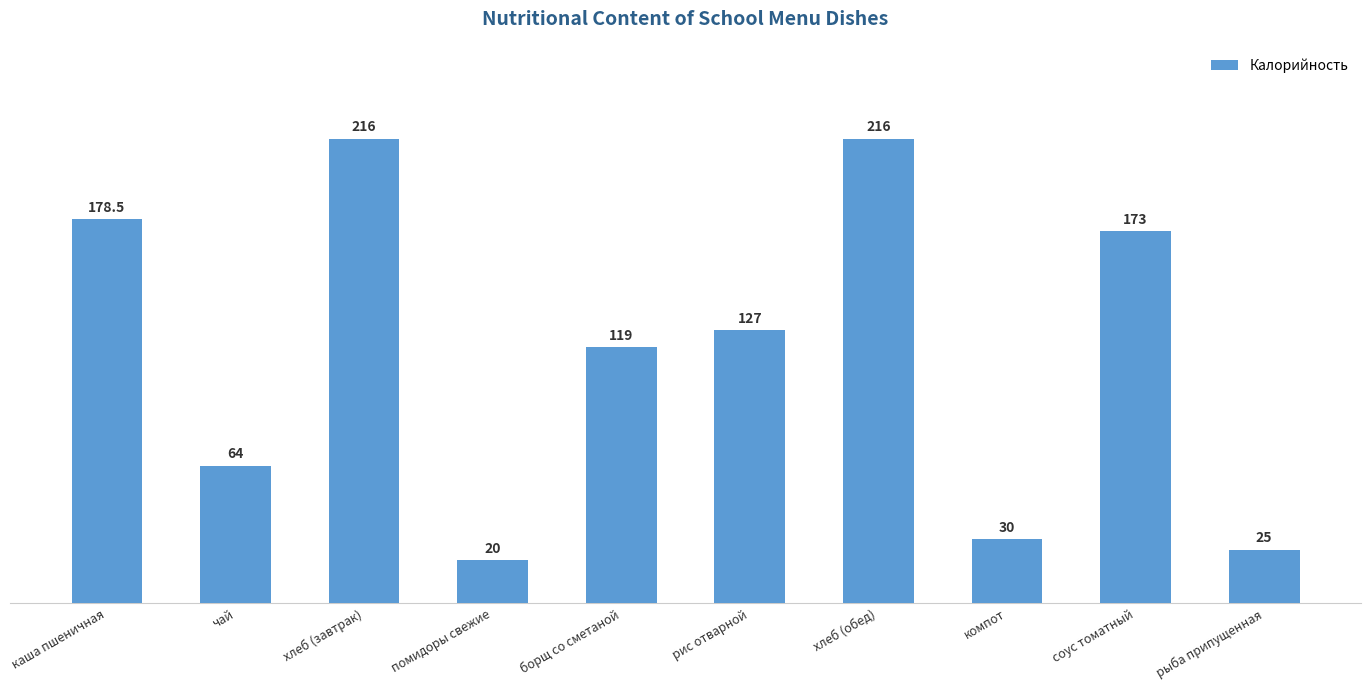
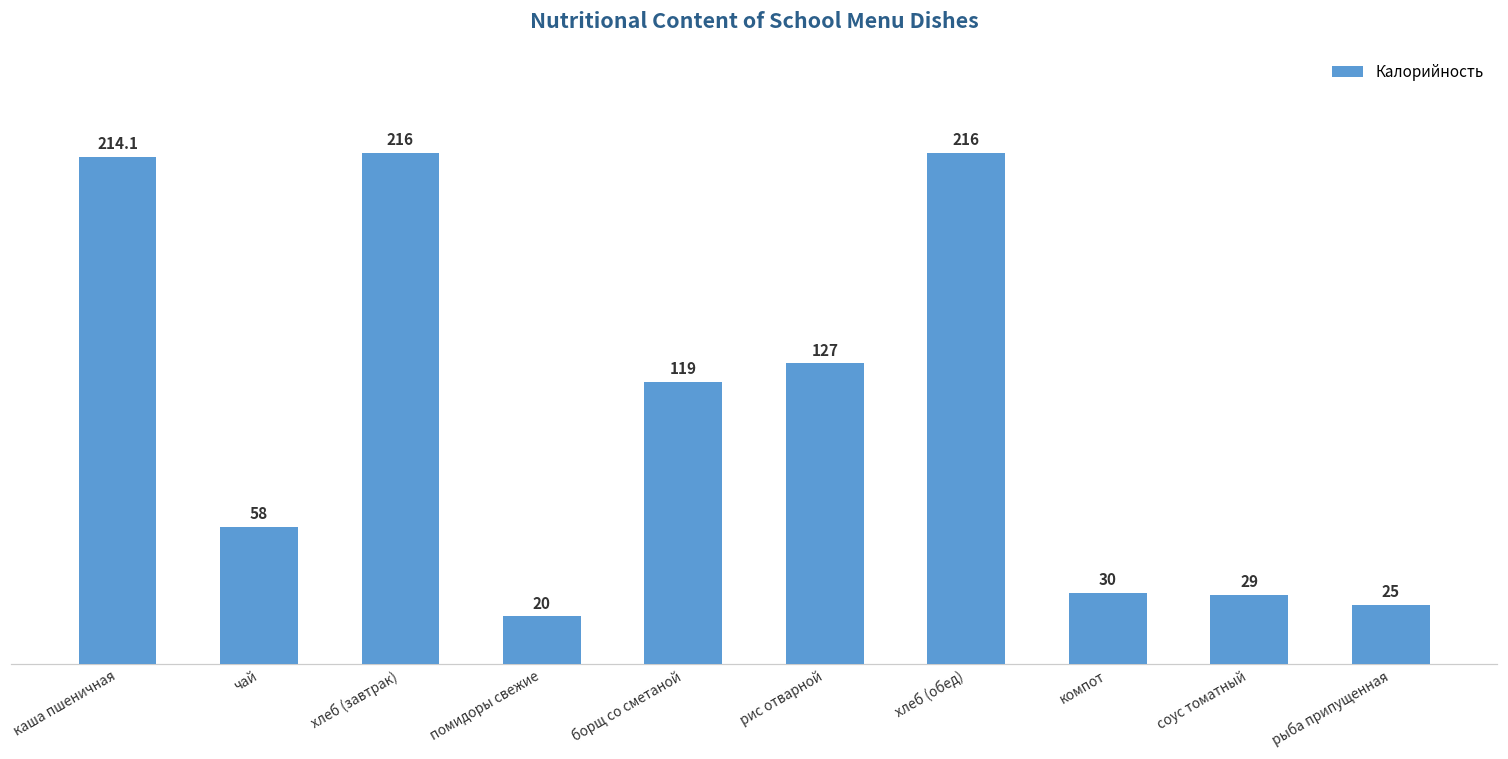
каша пшеничная: 178.5 -> 214.1
чай: 64 -> 58
соус томатный: 173 -> 29
